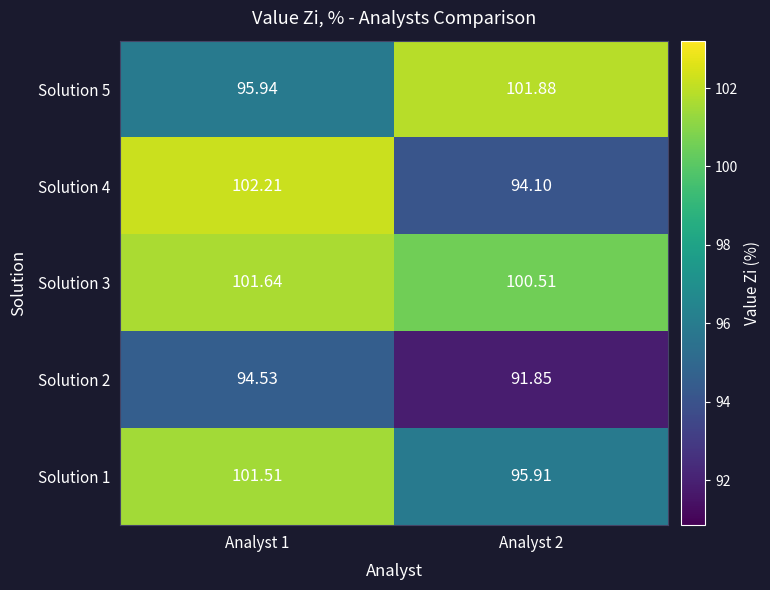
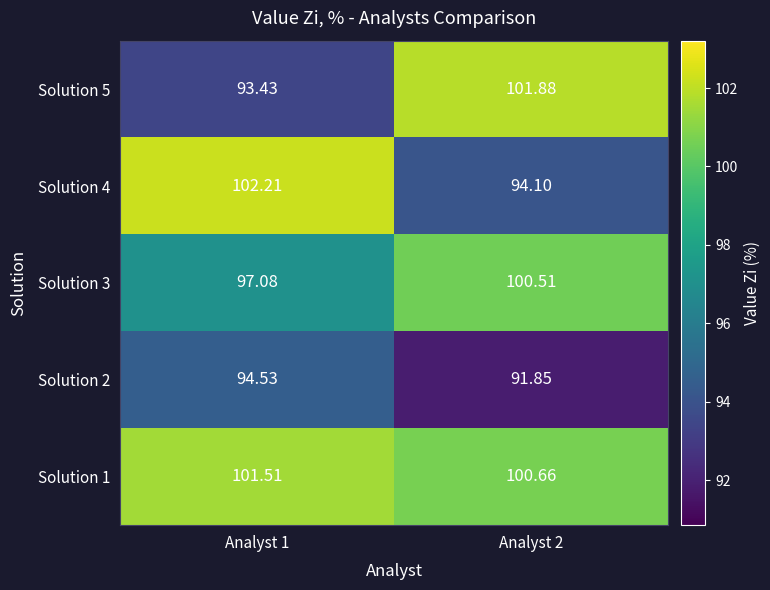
Solution 5, Analyst 1: 95.94 -> 93.43
Solution 3, Analyst 1: 101.64 -> 97.08
Solution 1, Analyst 2: 95.91 -> 100.66
